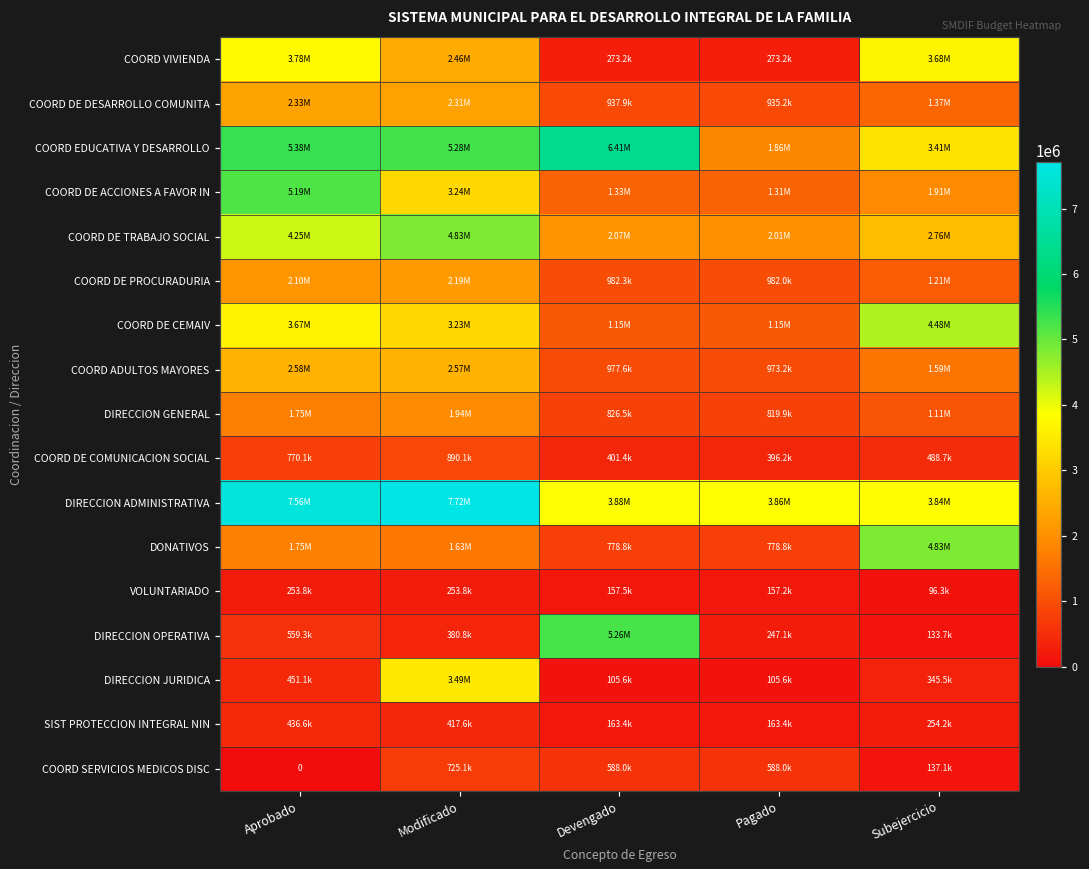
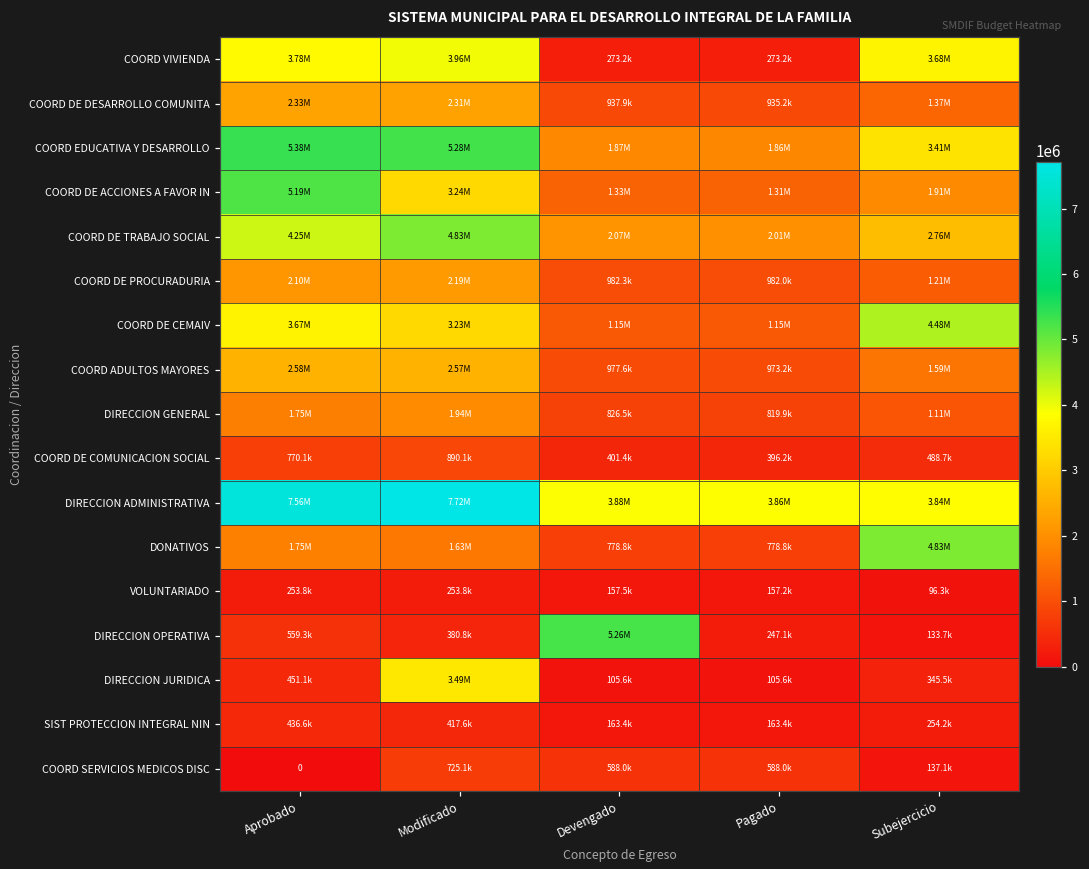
COORD VIVIENDA, Modificado: 2.46M -> 3.96M
COORD EDUCATIVA Y DESARROLLO, Devengado: 6.41M -> 1.87M
